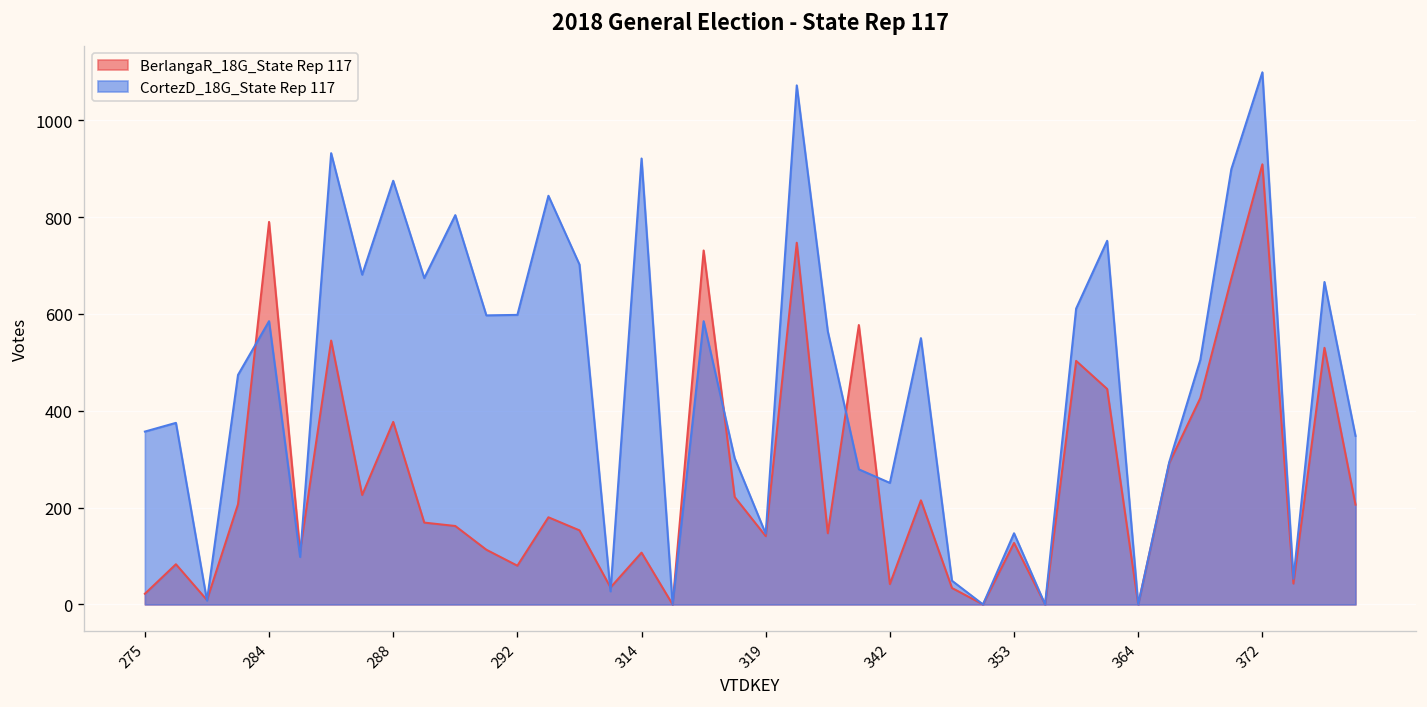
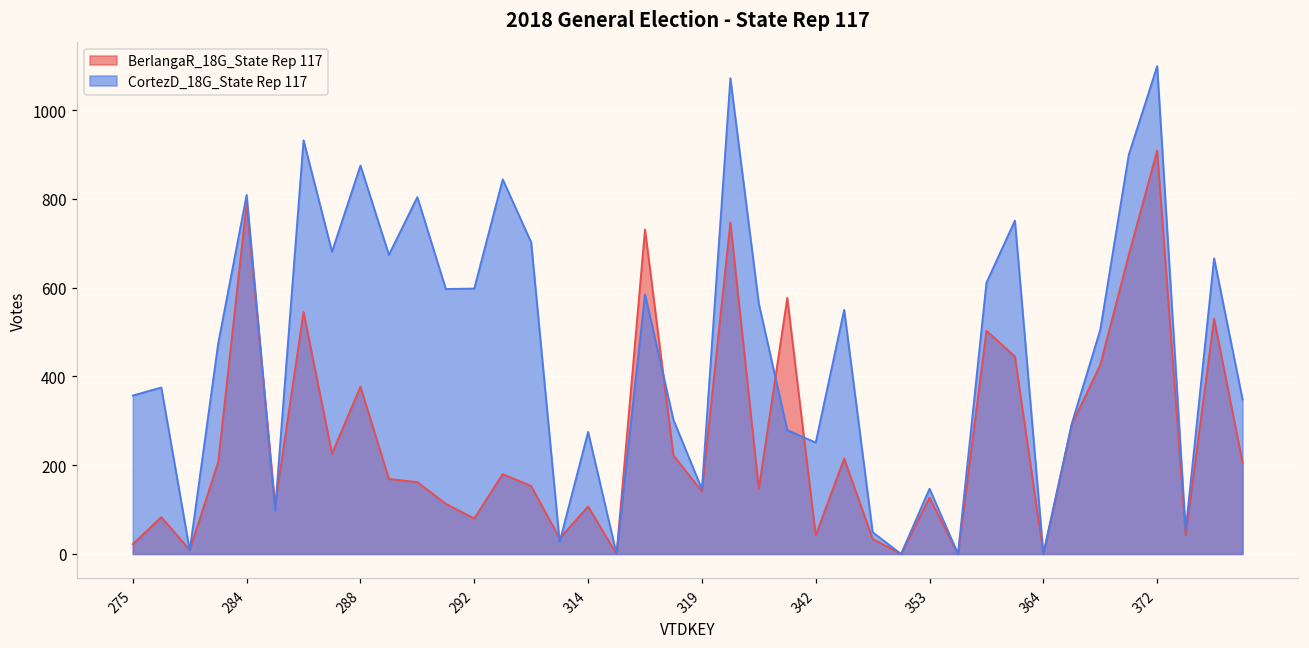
CortezD_18G_State Rep 117, 284: 590 -> 810
CortezD_18G_State Rep 117, 314: 920 -> 280
